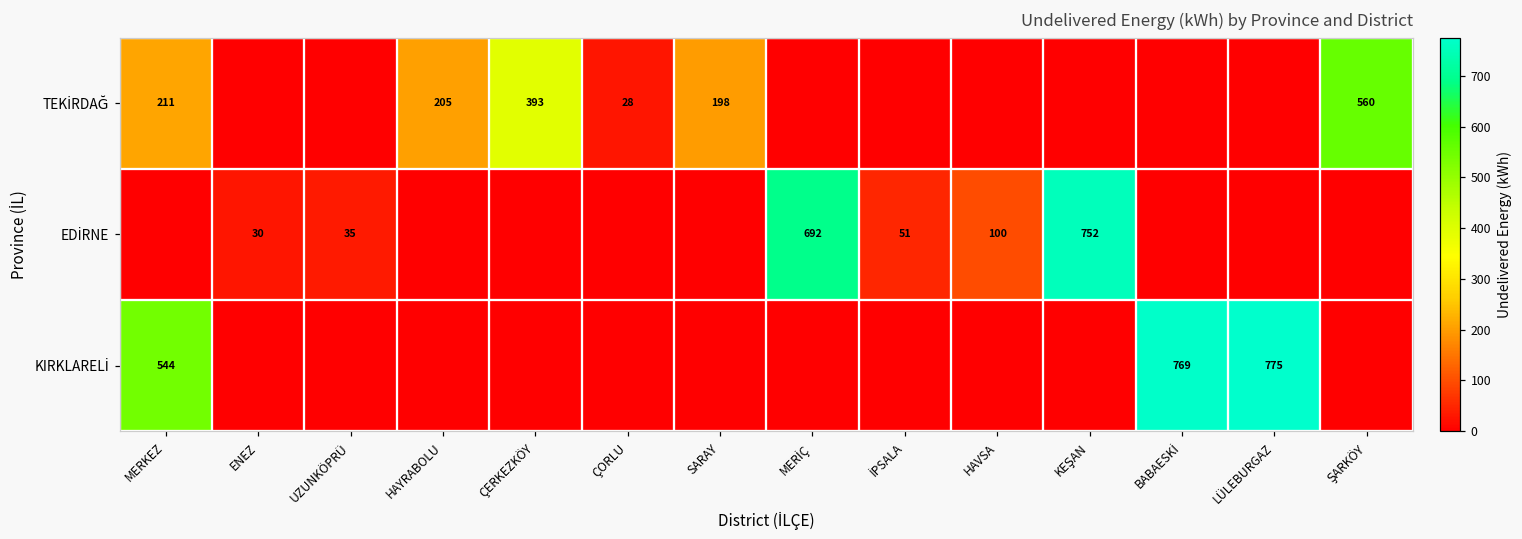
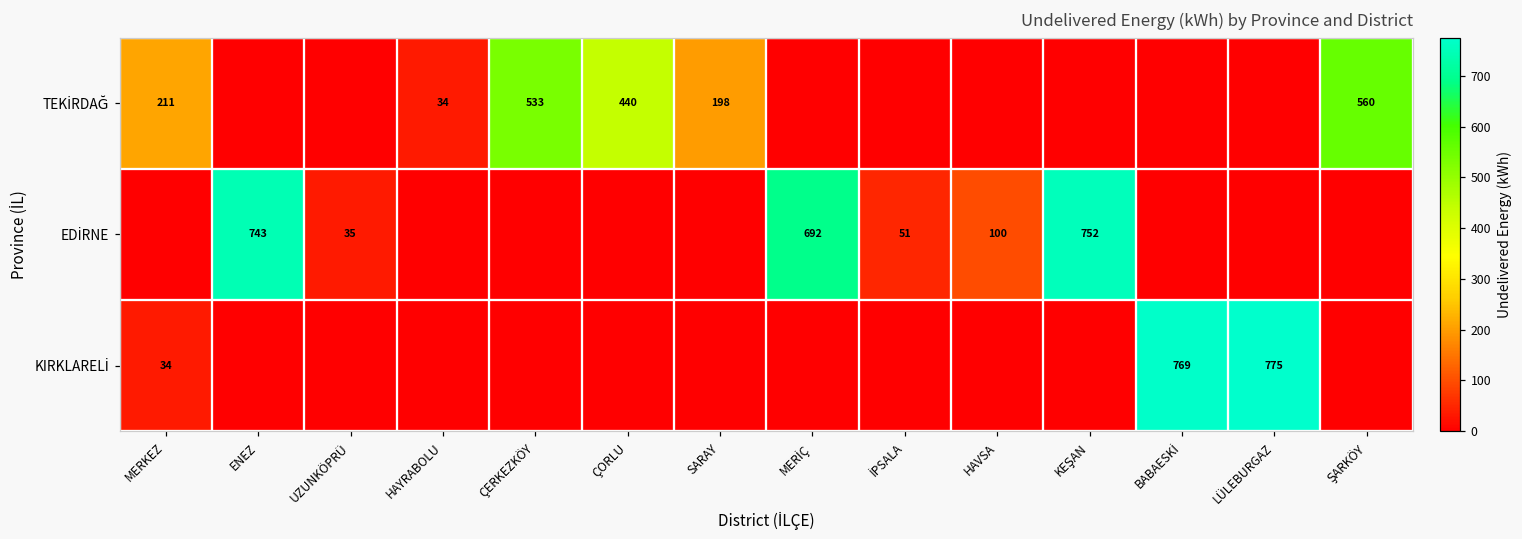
TEKİRDAĞ, HAYRABOLU: 205 -> 34
TEKİRDAĞ, ÇERKEZKÖY: 393 -> 533
TEKİRDAĞ, ÇORLU: 28 -> 440
EDİRNE, ENEZ: 30 -> 743
KIRKLARELİ, MERKEZ: 544 -> 34
